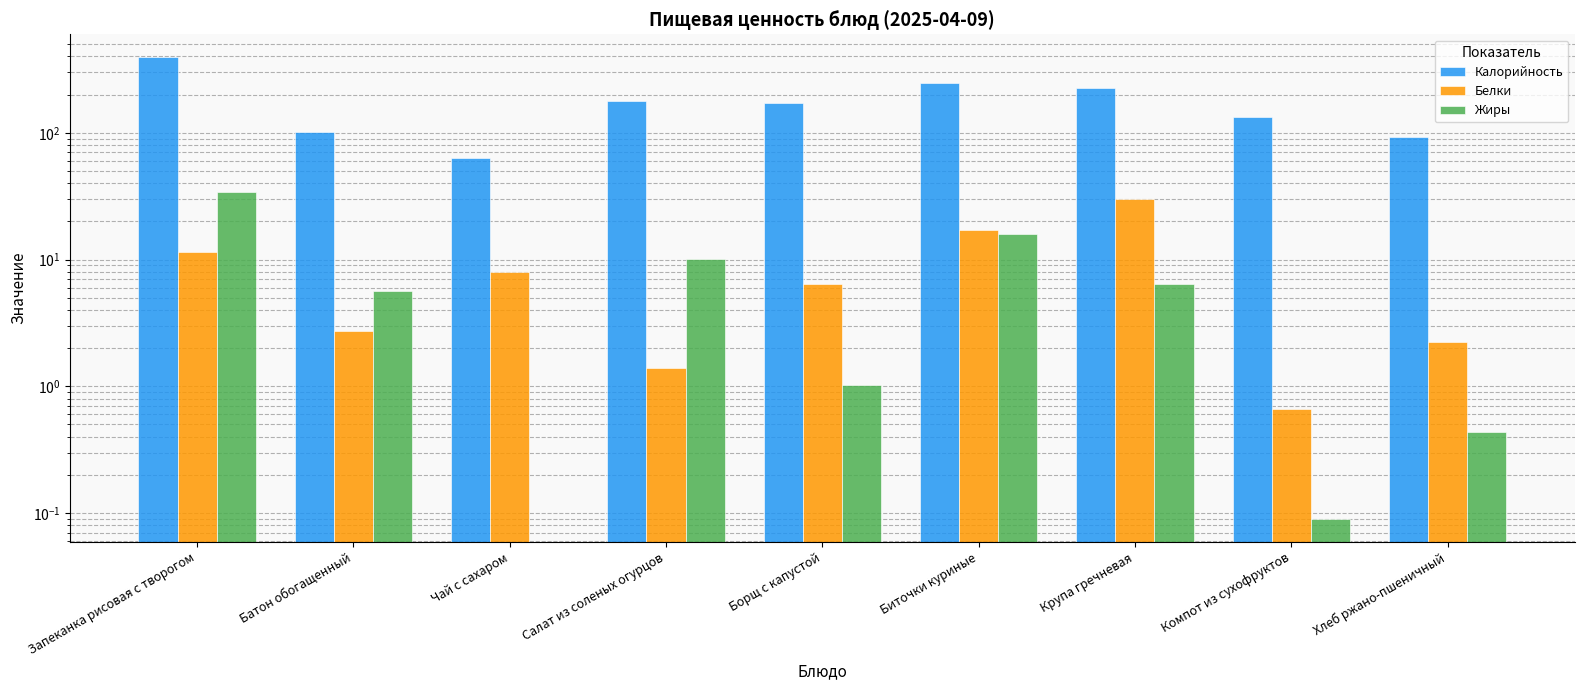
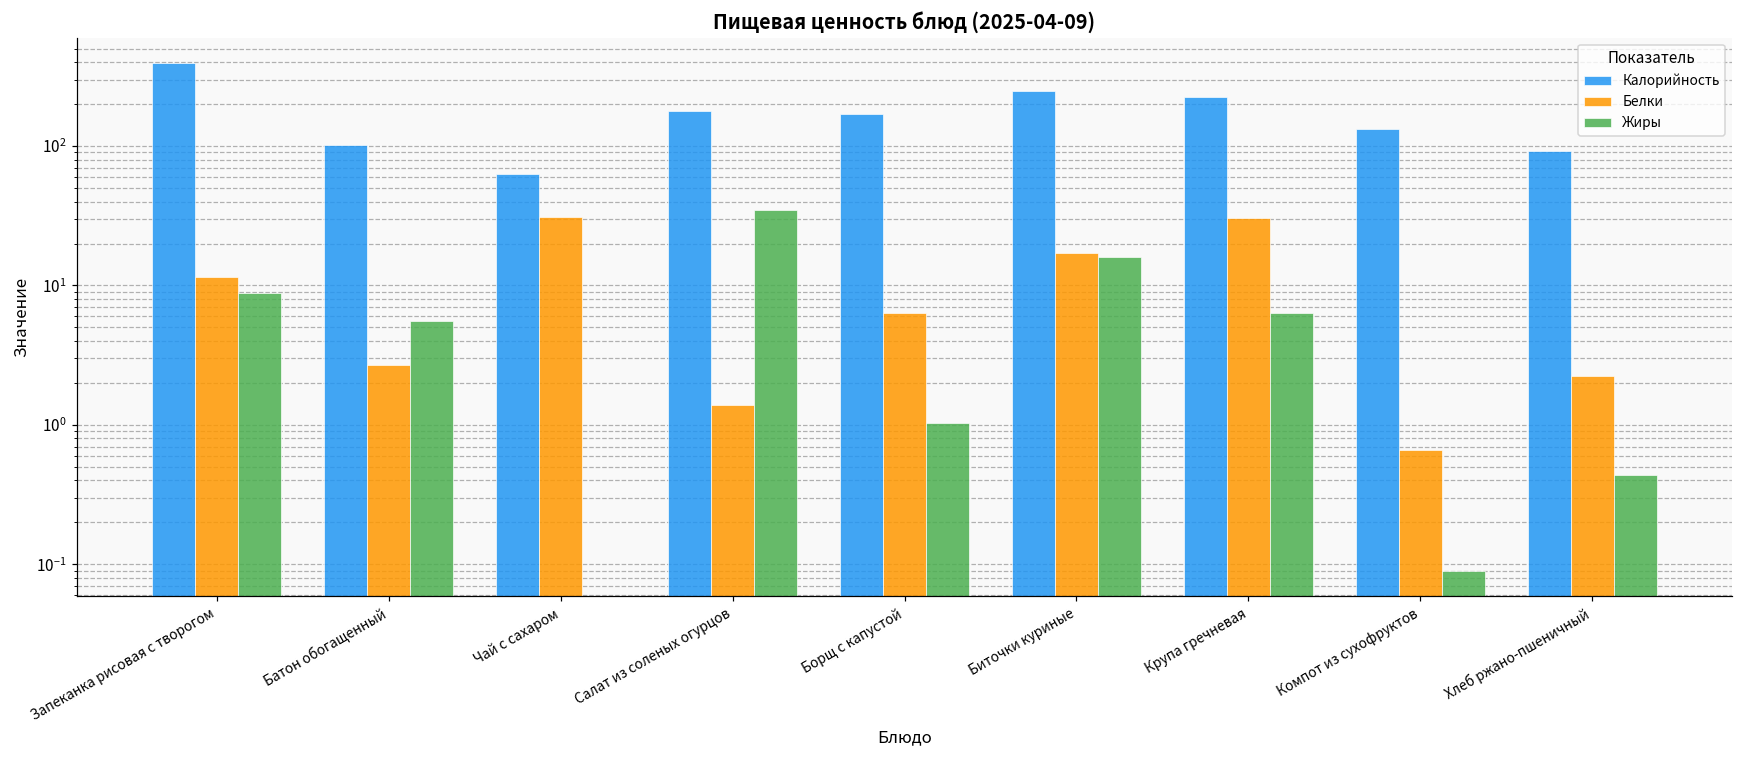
Жиры, Запеканка рисовая с творогом: 34 -> 9
Белки, Чай с сахаром: 8 -> 31
Жиры, Салат из соленых огурцов: 10 -> 35
